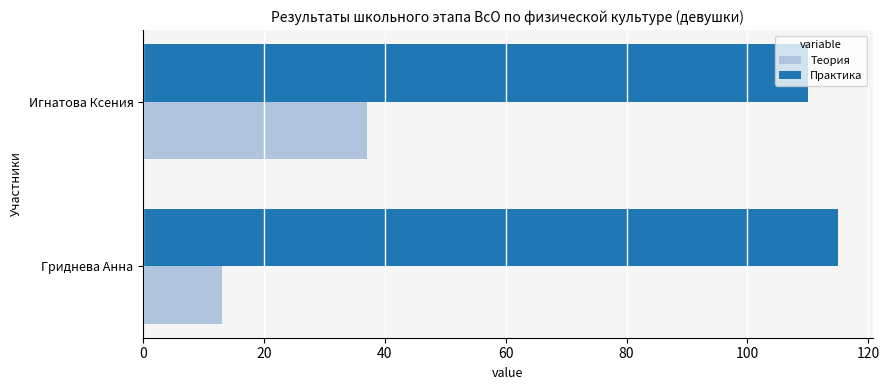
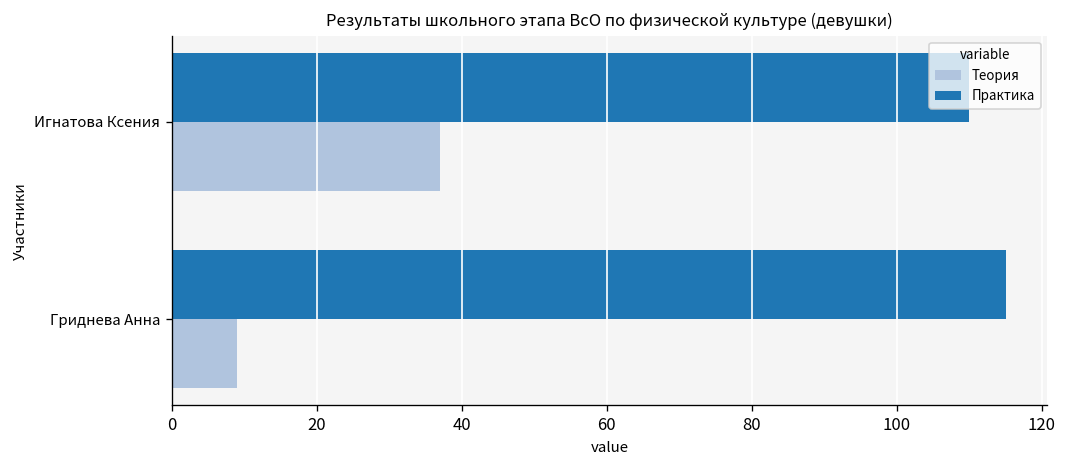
Теория, Гриднева Анна: 13 -> 9
